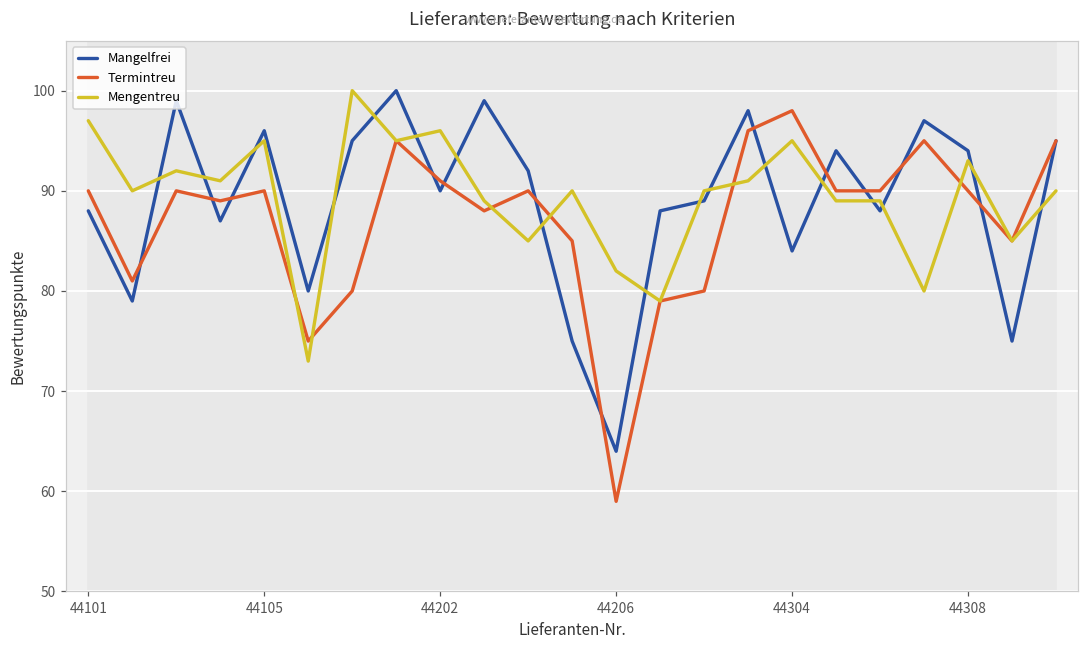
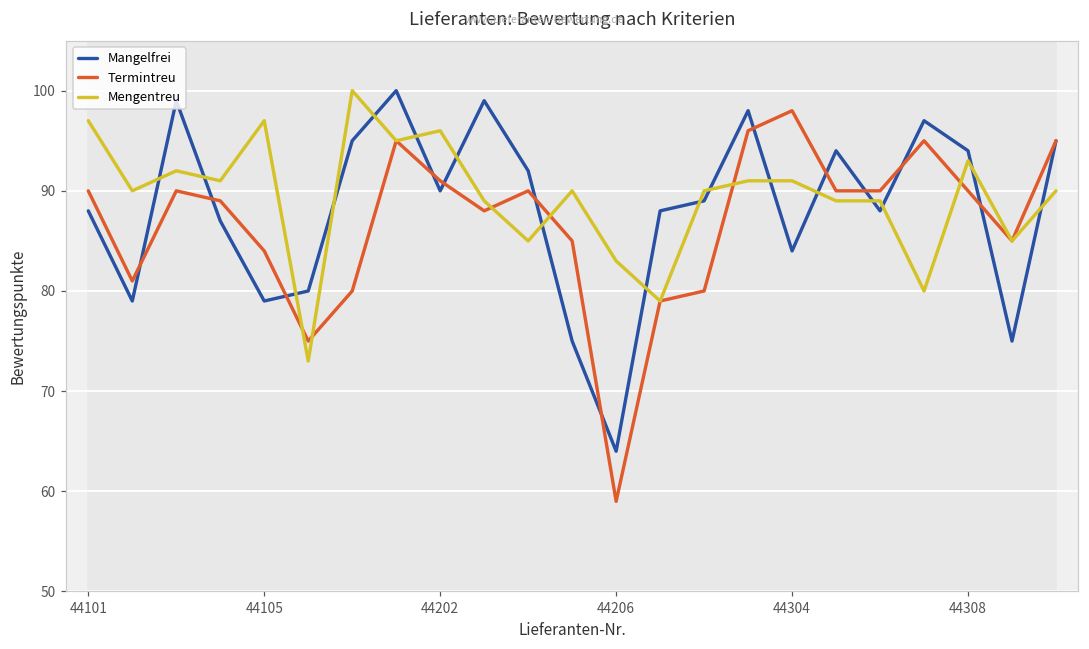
Mangelfrei, 44105: 96 -> 79
Termintreu, 44105: 90 -> 84
Mengentreu, 44105: 95 -> 97
Mengentreu, 44206: 82 -> 83
Mengentreu, 44304: 95 -> 91
